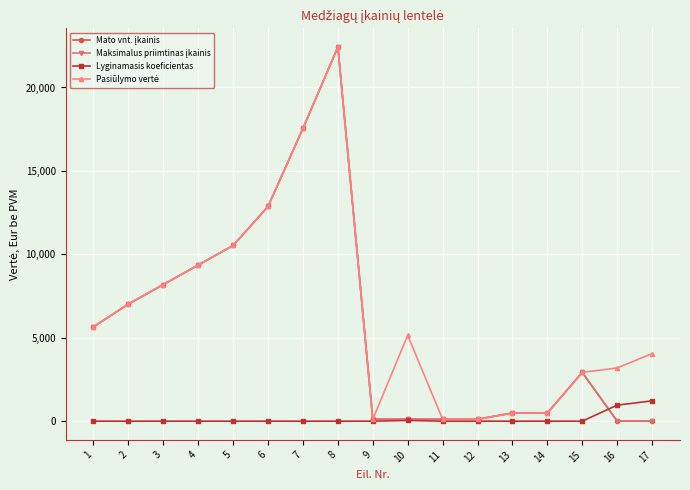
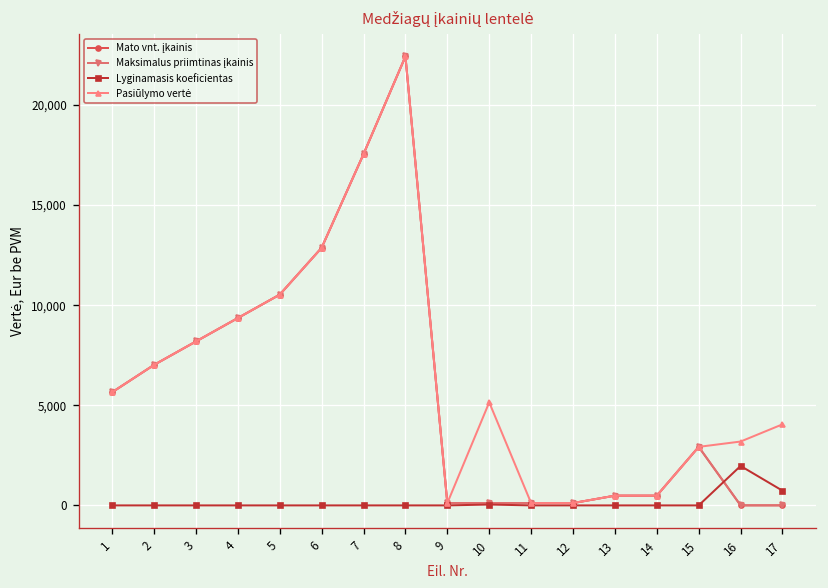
Lyginamasis koeficientas, 16: 1,000 -> 2,000
Lyginamasis koeficientas, 17: 1,200 -> 700
